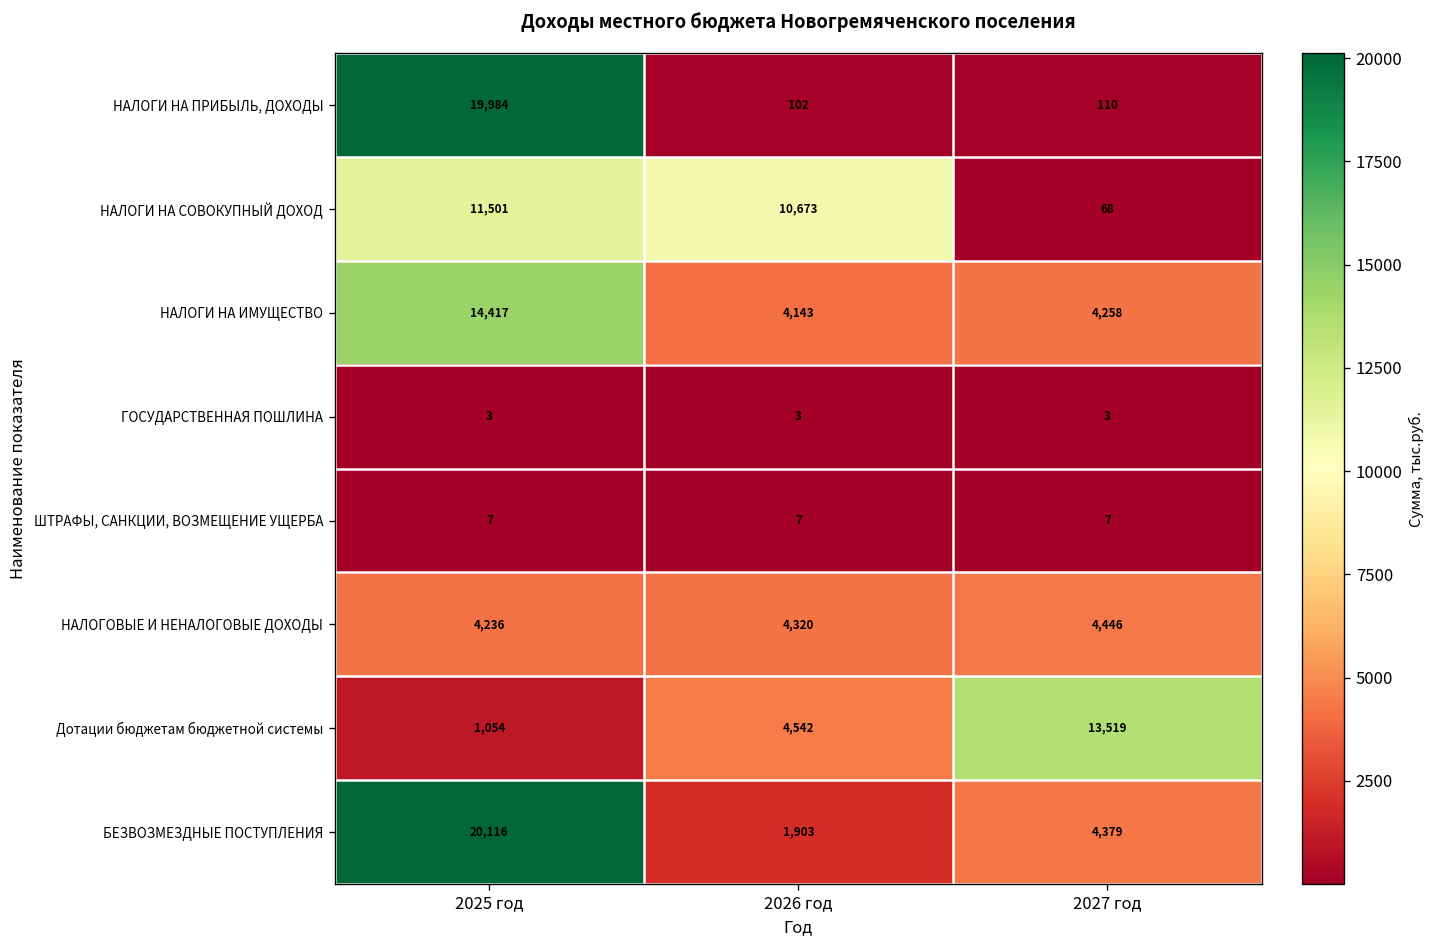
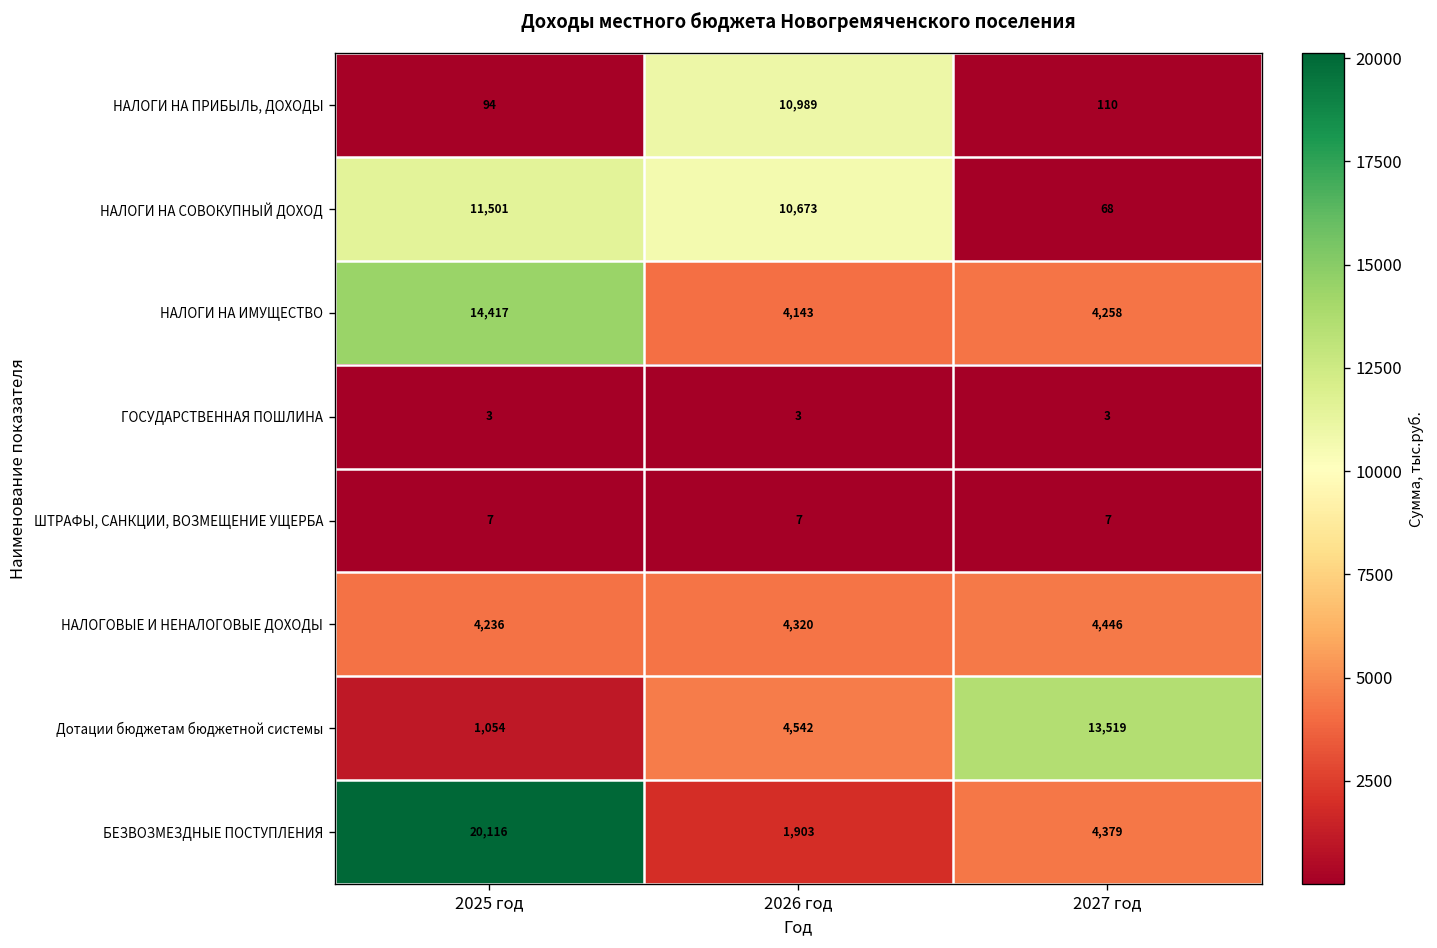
НАЛОГИ НА ПРИБЫЛЬ, ДОХОДЫ, 2025 год: 19,984 -> 94
НАЛОГИ НА ПРИБЫЛЬ, ДОХОДЫ, 2026 год: 102 -> 10,989
